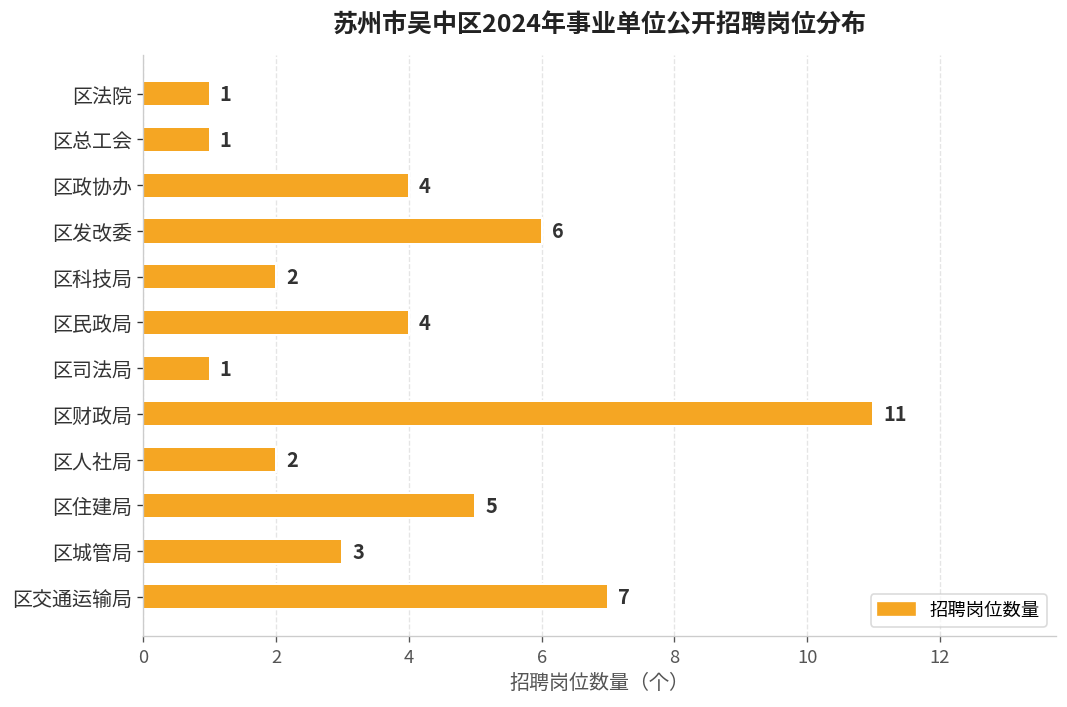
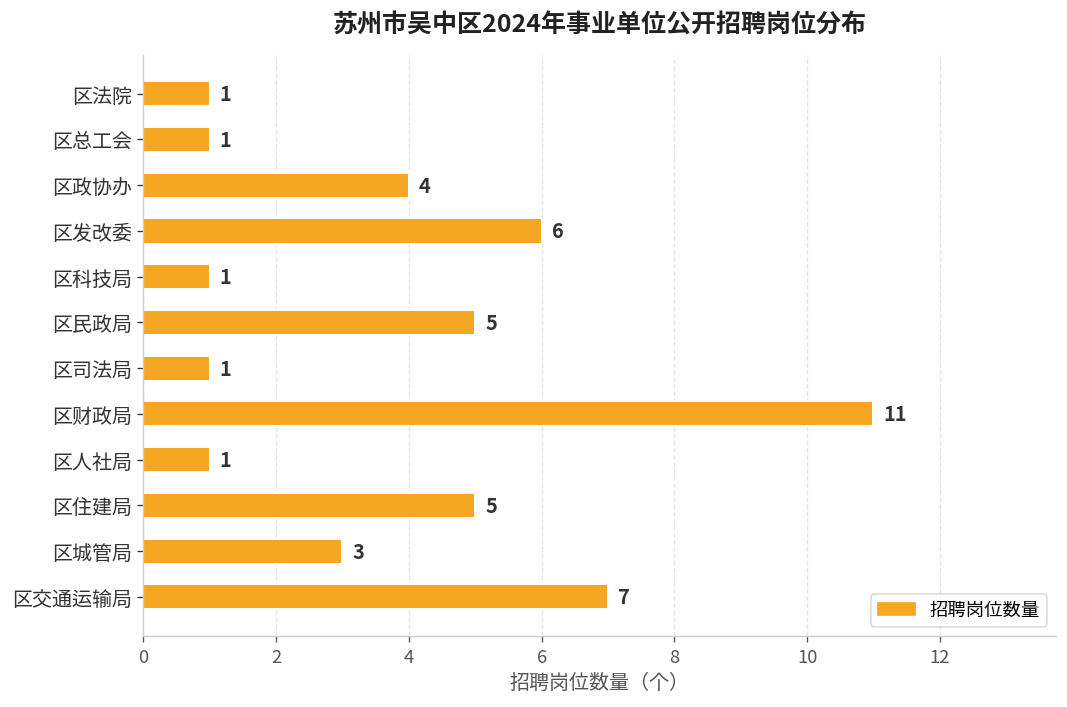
区科技局: 2 -> 1
区民政局: 4 -> 5
区人社局: 2 -> 1
